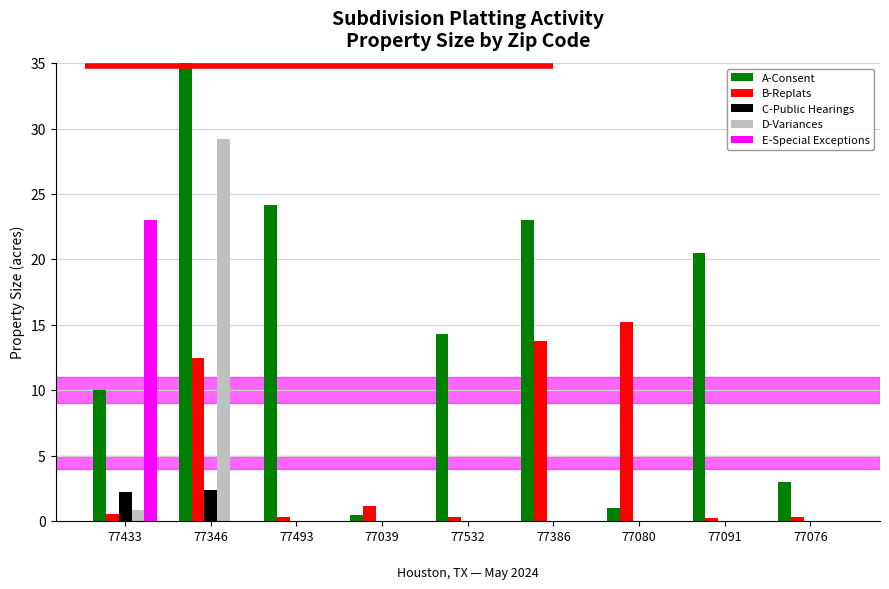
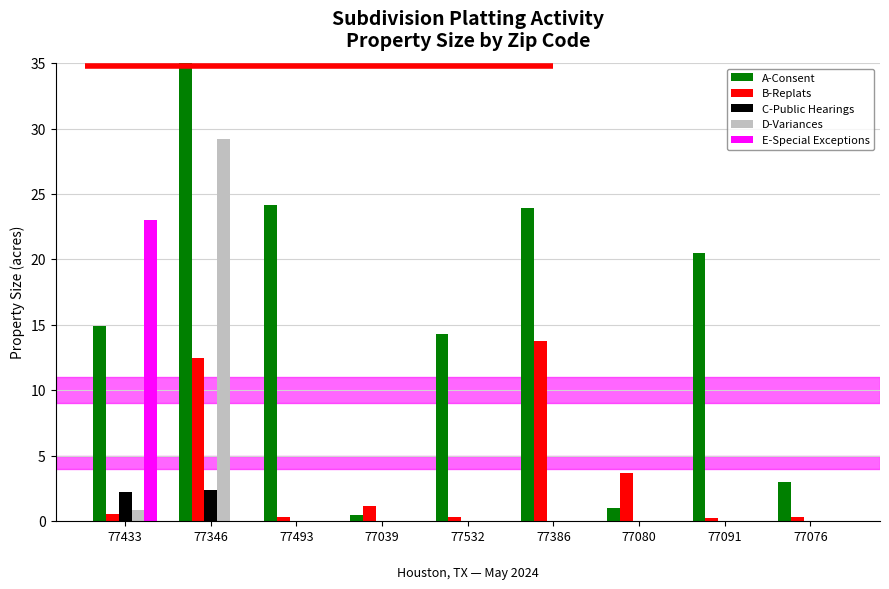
A-Consent, 77433: 10.0 -> 14.9
A-Consent, 77386: 23.0 -> 23.9
B-Replats, 77080: 15.2 -> 3.7
